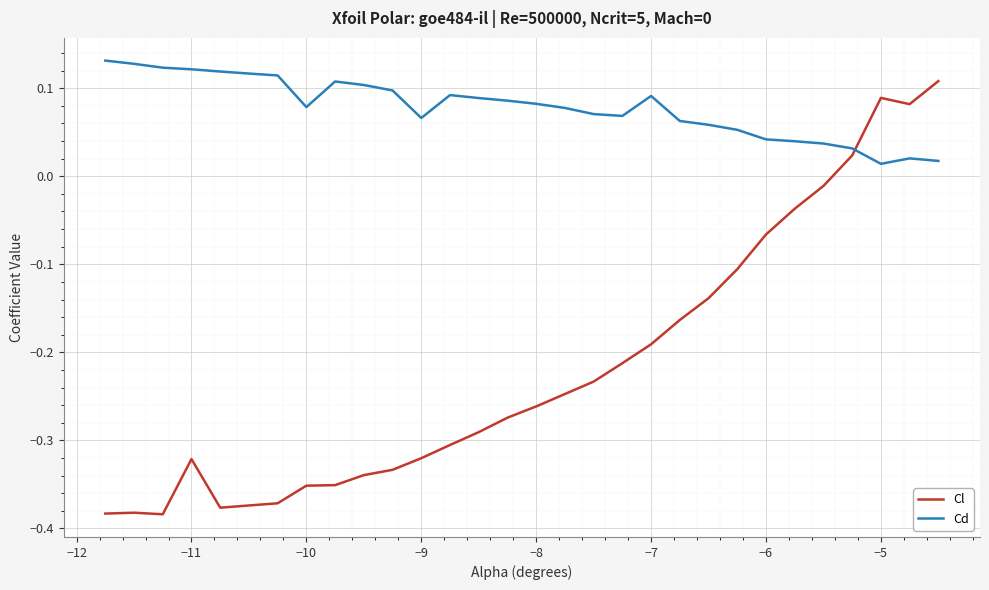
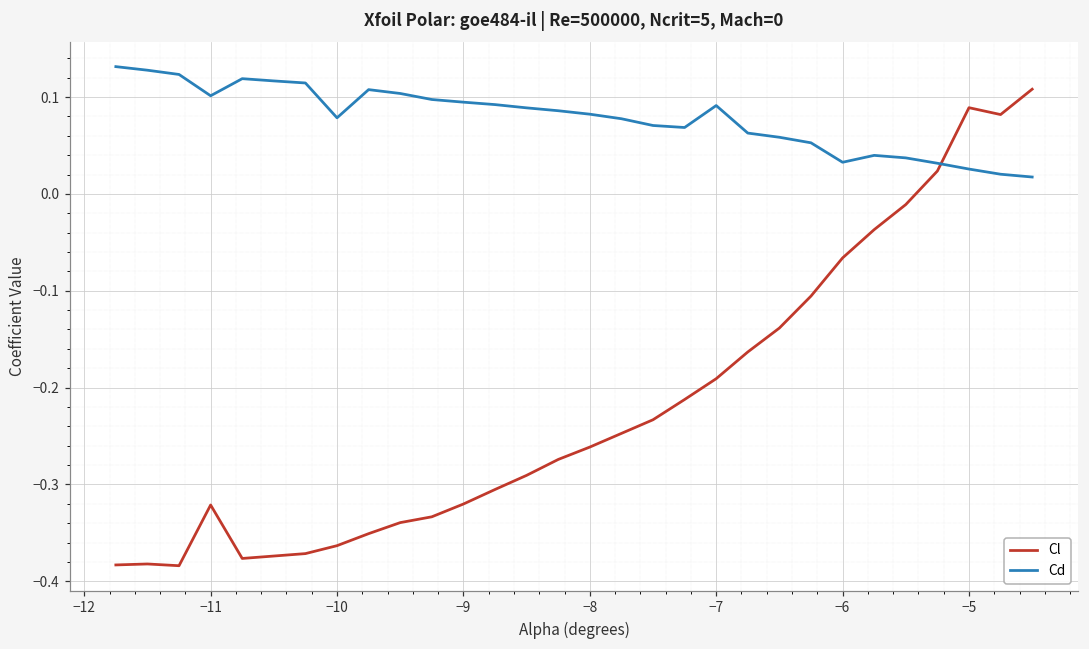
Cd, −11: 0.12 -> 0.10
Cl, −10: -0.35 -> -0.36
Cd, −9: 0.07 -> 0.09
Cd, −6: 0.04 -> 0.03
Cd, −5: 0.01 -> 0.03
